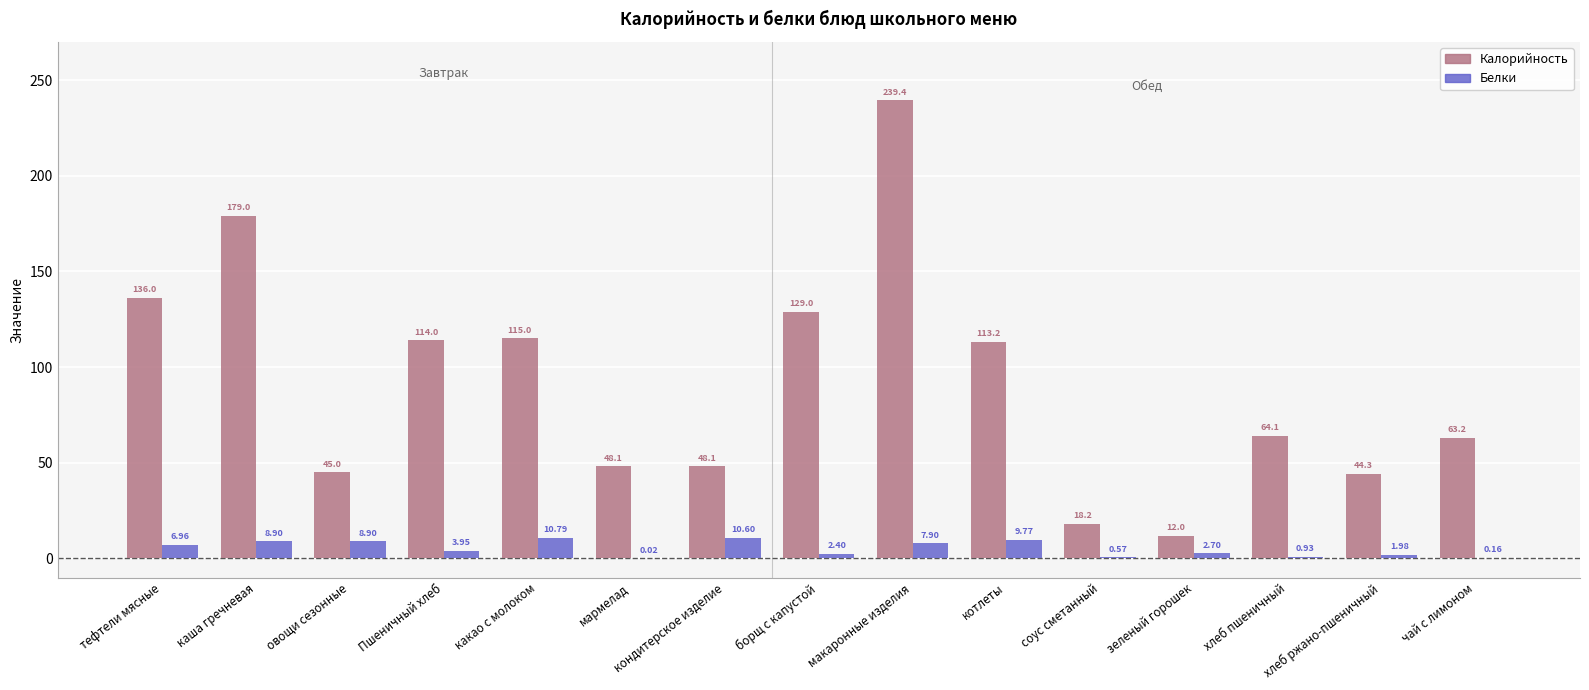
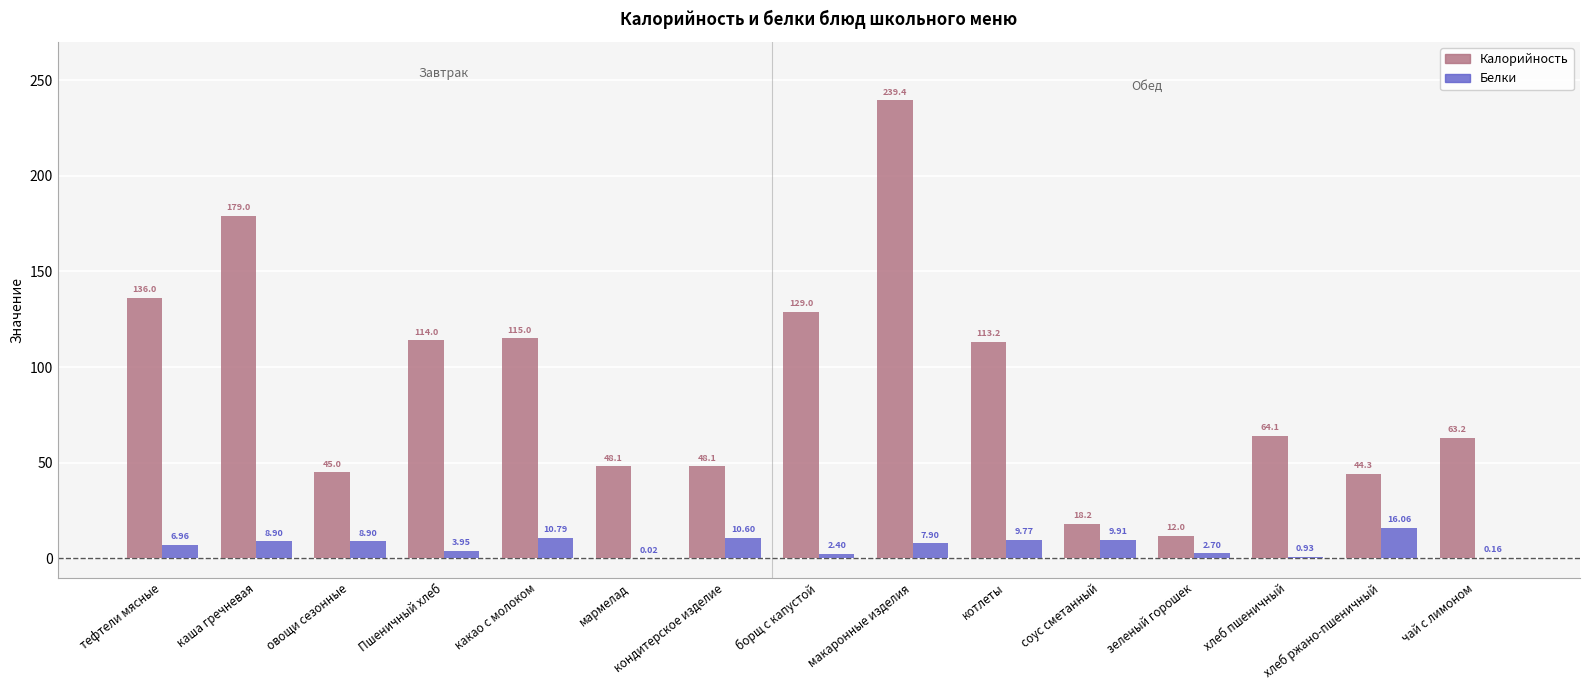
Белки, соус сметанный: 0.57 -> 9.91
Белки, хлеб ржано-пшеничный: 1.98 -> 16.06
